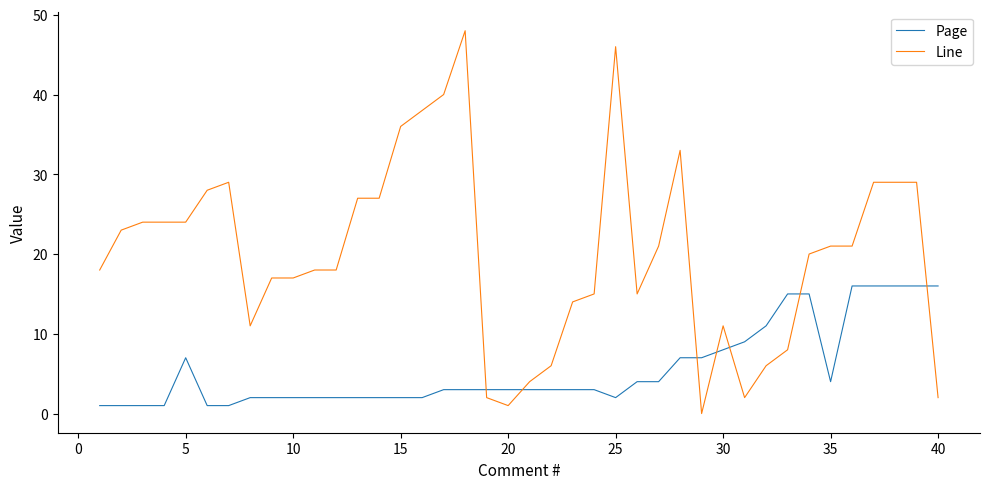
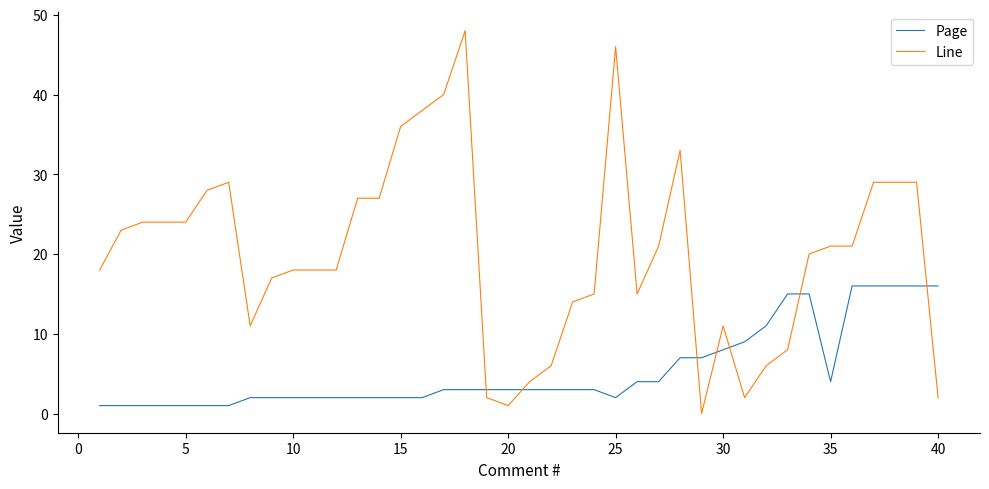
Page, 5: 7 -> 1
Line, 10: 17 -> 18
